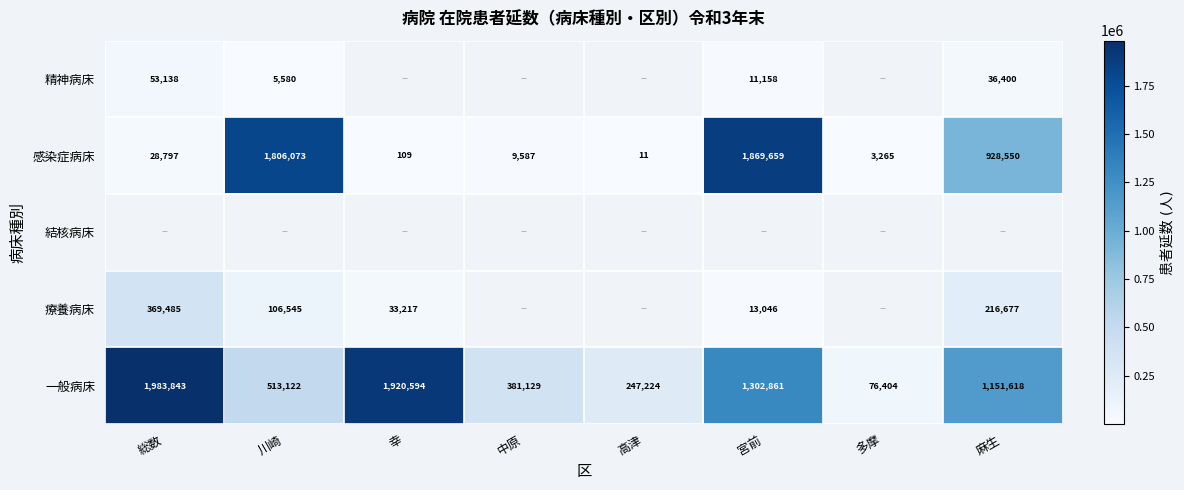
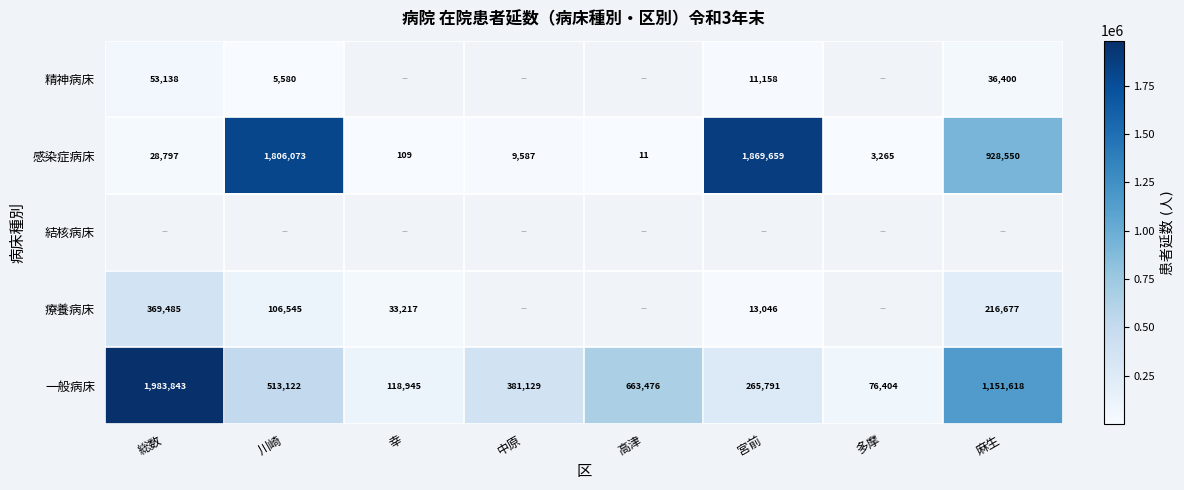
一般病床, 幸: 1,920,594 -> 118,945
一般病床, 高津: 247,224 -> 663,476
一般病床, 宮前: 1,302,861 -> 265,791
